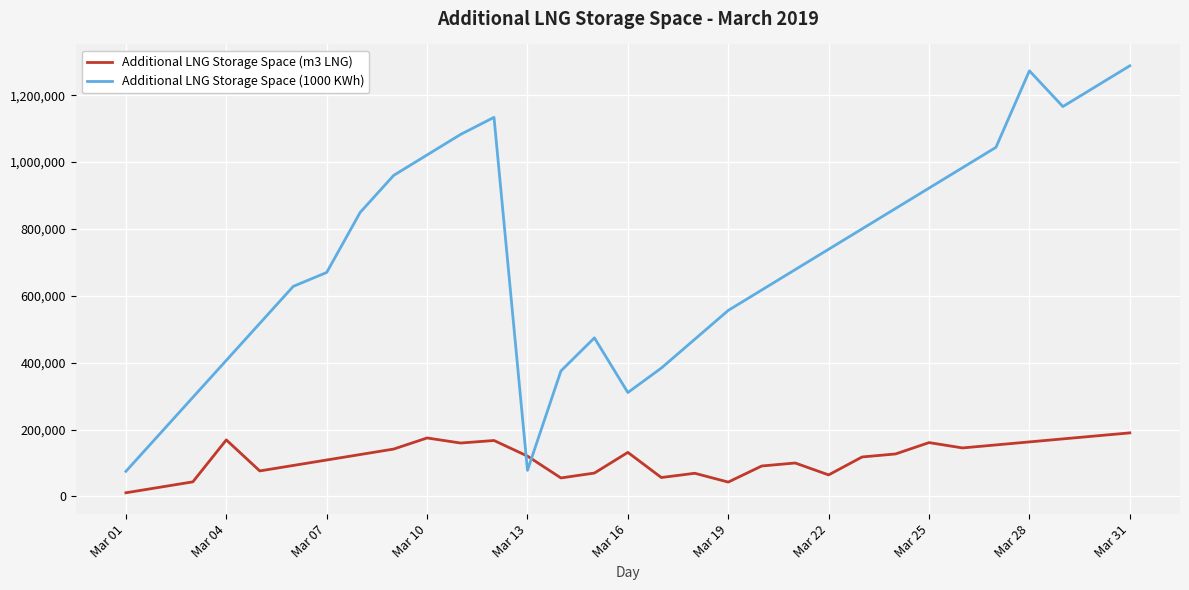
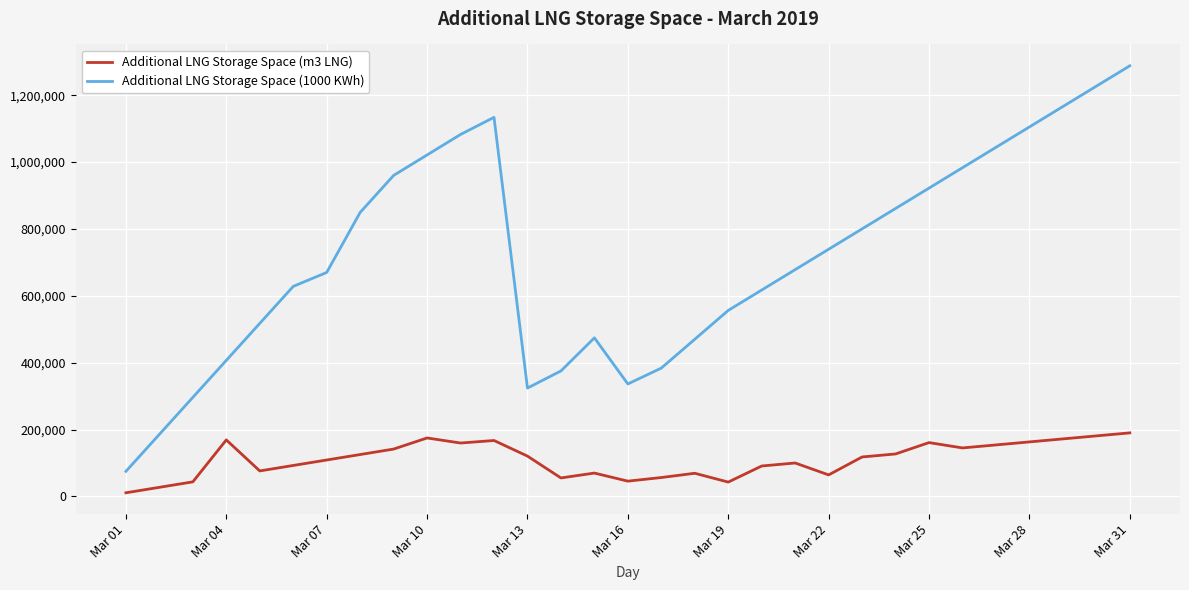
Additional LNG Storage Space (1000 KWh), Mar 13: 80,000 -> 320,000
Additional LNG Storage Space (m3 LNG), Mar 16: 130,000 -> 50,000
Additional LNG Storage Space (1000 KWh), Mar 16: 310,000 -> 340,000
Additional LNG Storage Space (1000 KWh), Mar 28: 1,270,000 -> 1,100,000
